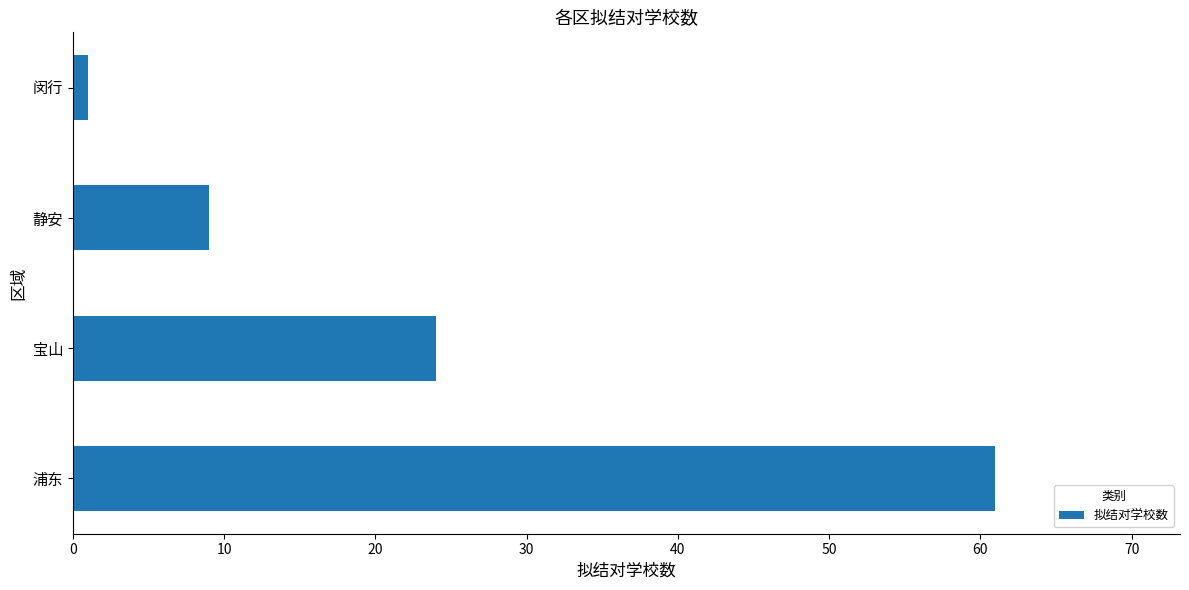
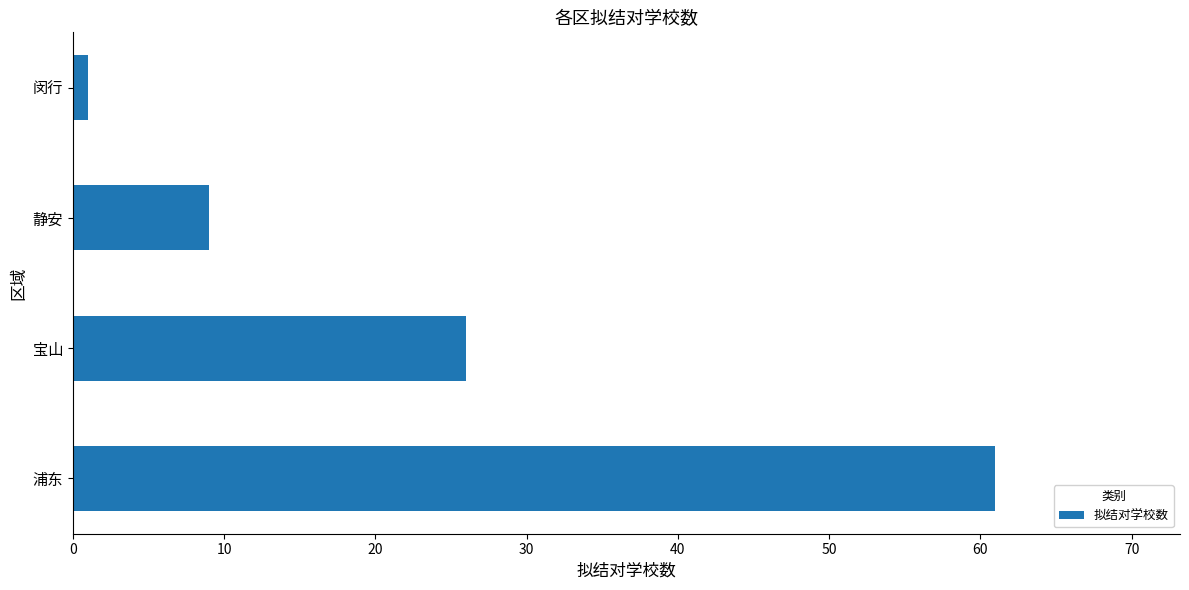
宝山: 24 -> 26
